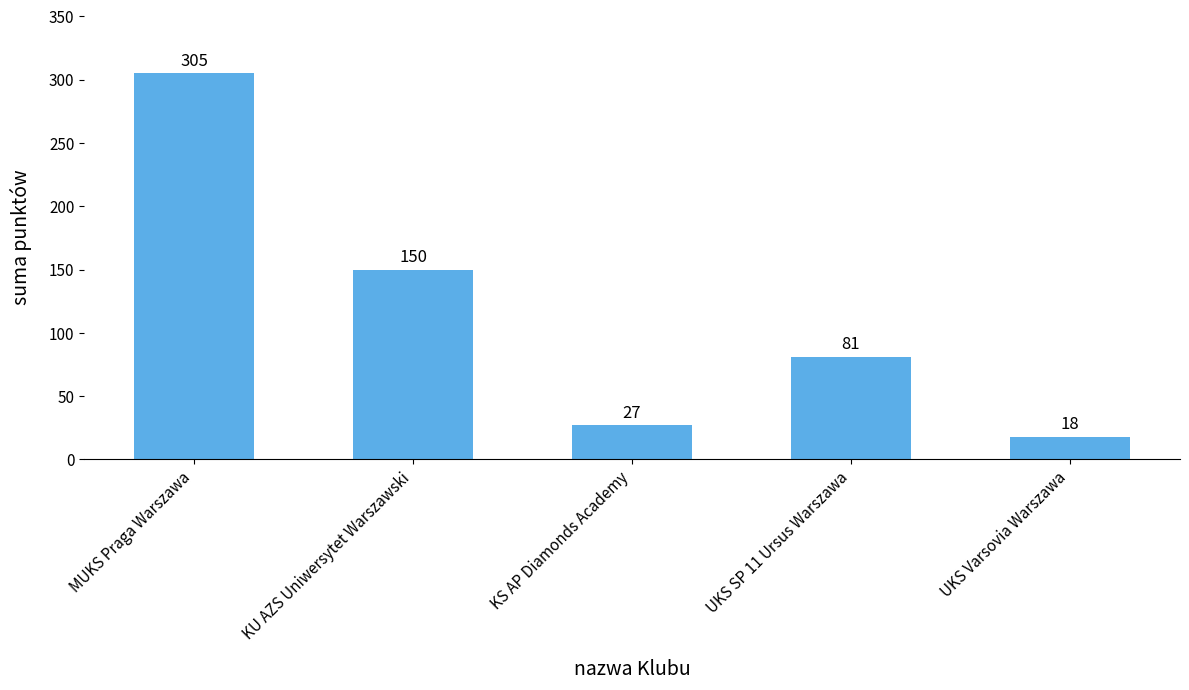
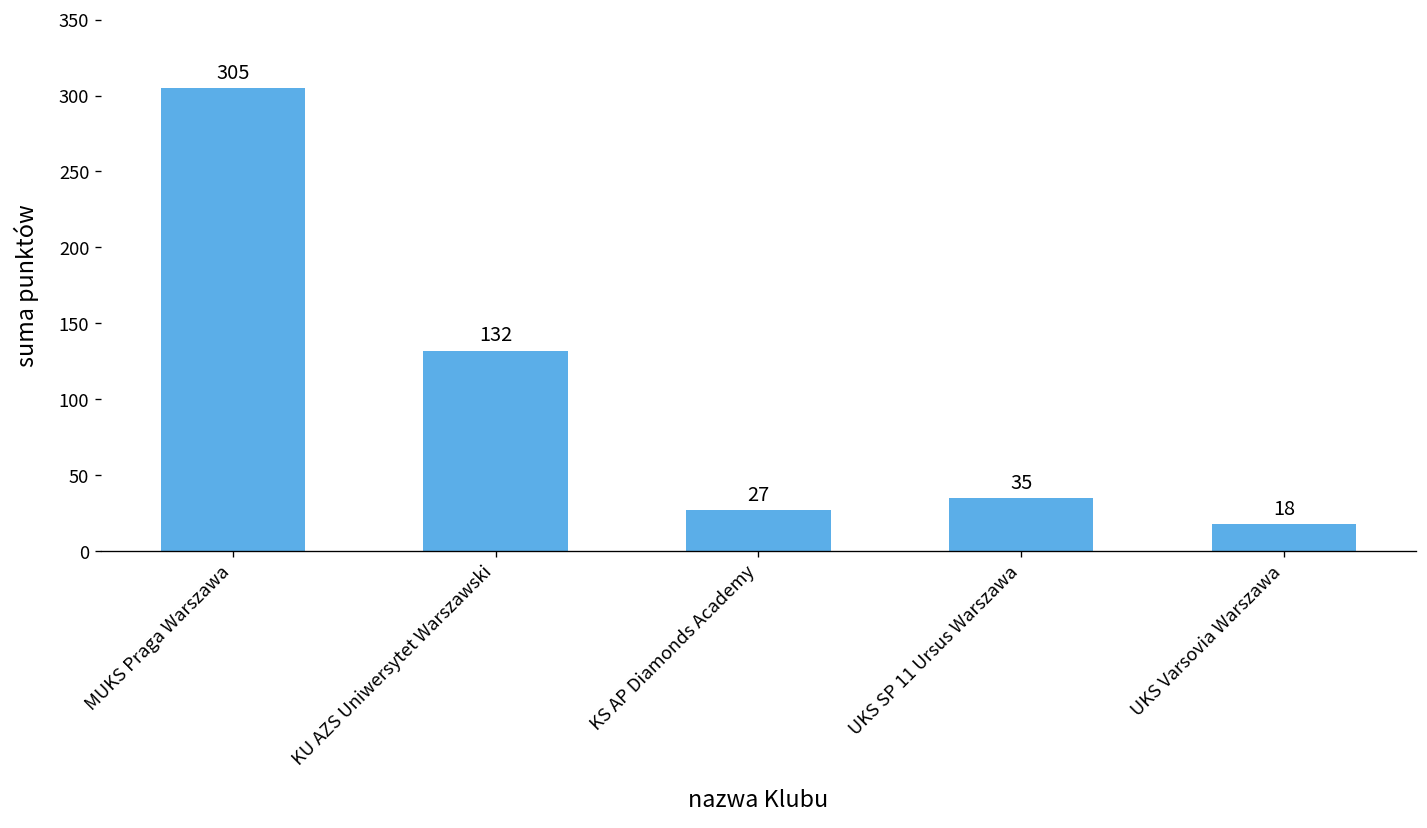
KU AZS Uniwersytet Warszawski: 150 -> 132
UKS SP 11 Ursus Warszawa: 81 -> 35
